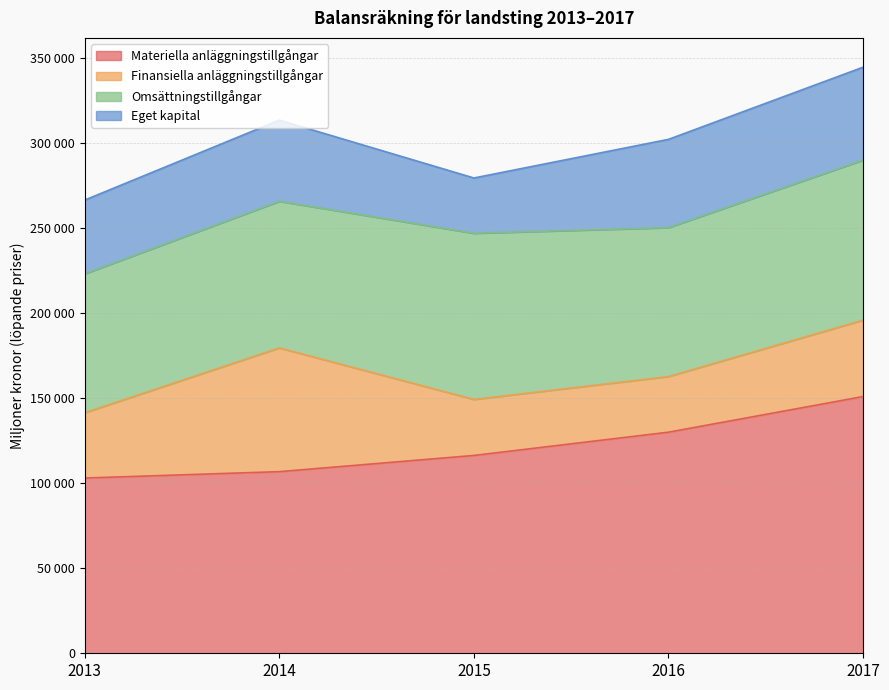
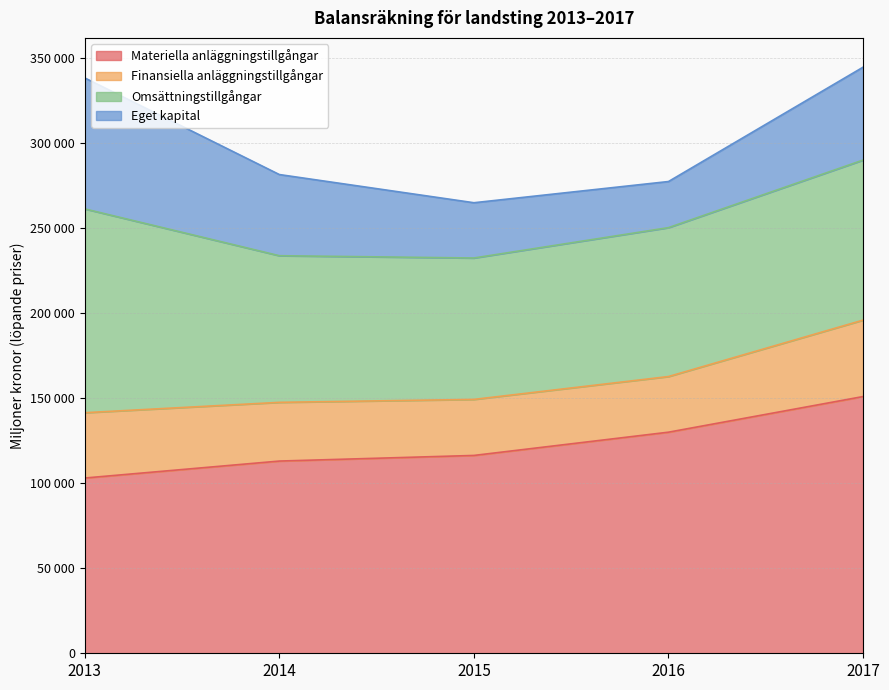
Omsättningstillgångar, 2013: 82000 -> 120000
Eget kapital, 2013: 43000 -> 77000
Materiella anläggningstillgångar, 2014: 107000 -> 113000
Finansiella anläggningstillgångar, 2014: 73000 -> 35000
Omsättningstillgångar, 2015: 98000 -> 83000
Eget kapital, 2016: 52000 -> 27000
